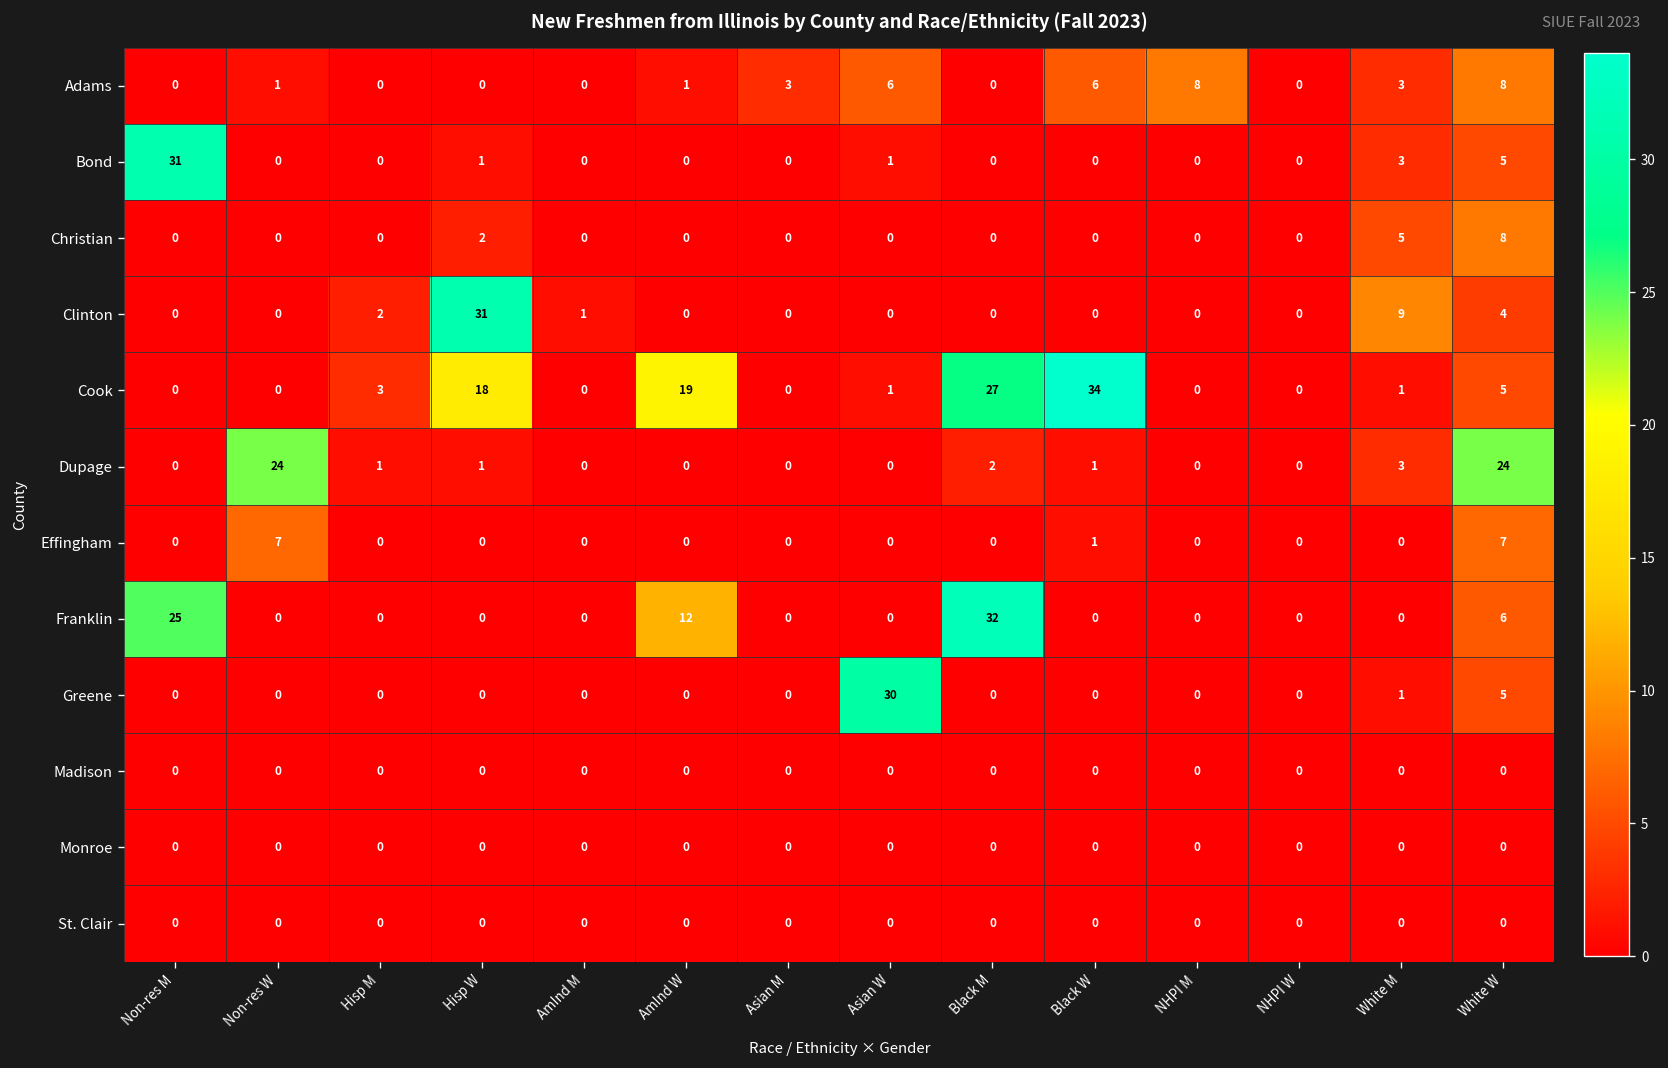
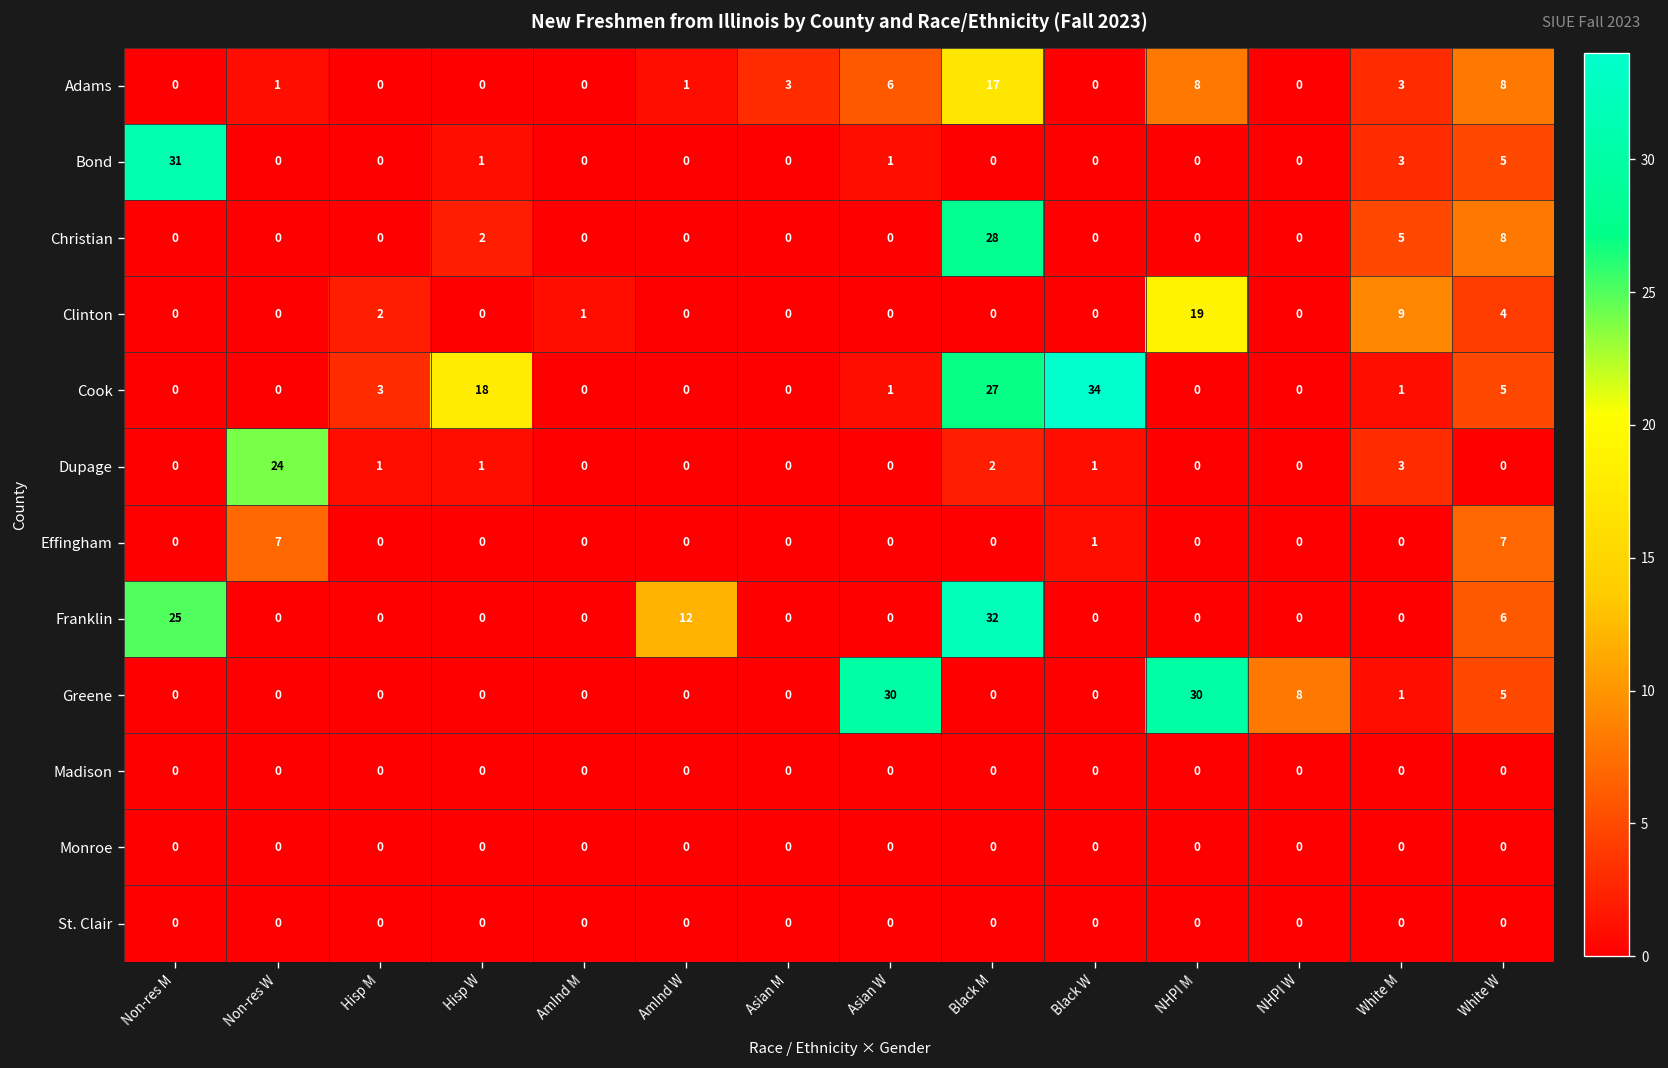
Adams, Black M: 0 -> 17
Adams, Black W: 6 -> 0
Christian, Black M: 0 -> 28
Clinton, Hisp W: 31 -> 0
Clinton, NHPI M: 0 -> 19
Cook, AmInd W: 19 -> 0
Dupage, White W: 24 -> 0
Greene, NHPI M: 0 -> 30
Greene, NHPI W: 0 -> 8
